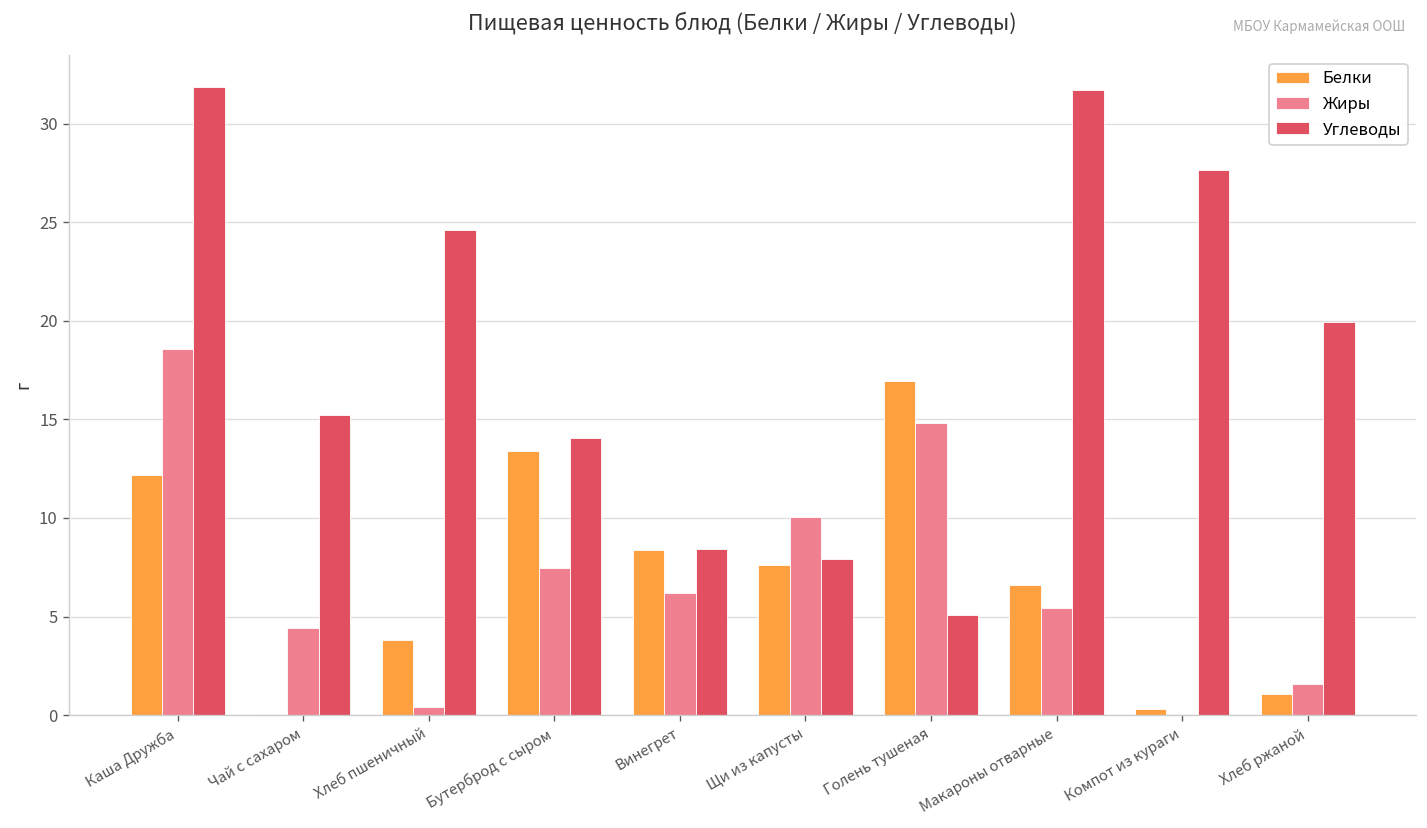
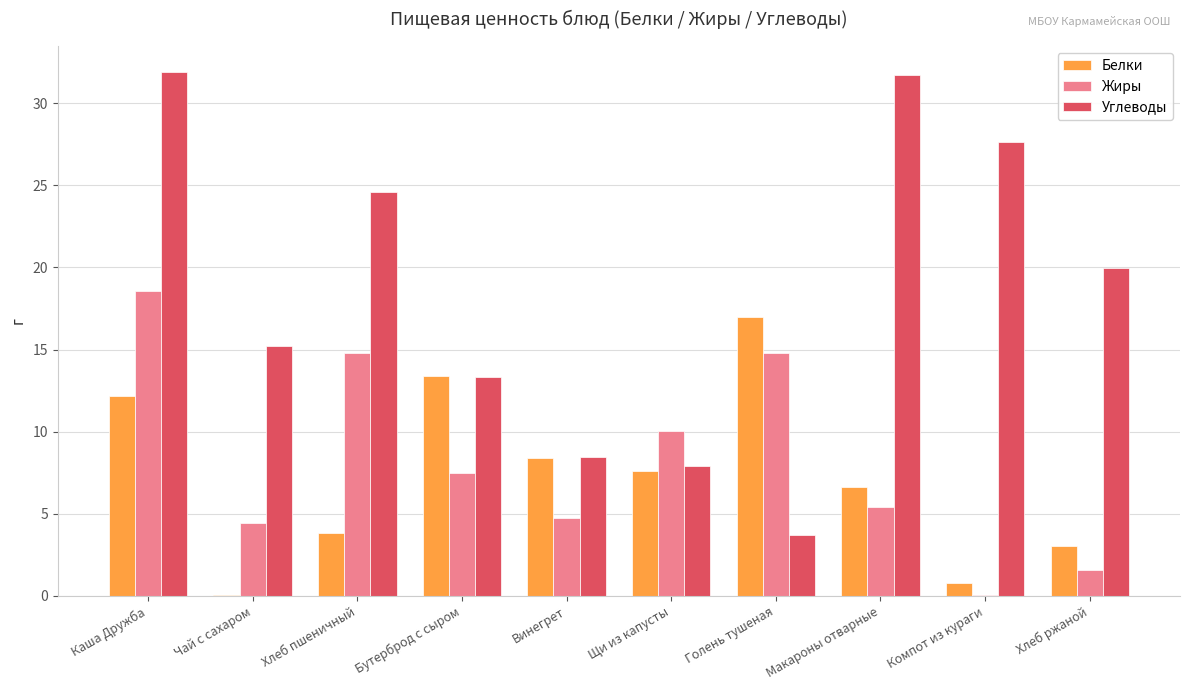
Жиры, Хлеб пшеничный: 0.4 -> 14.8
Углеводы, Бутерброд с сыром: 14.1 -> 13.3
Жиры, Винегрет: 6.2 -> 4.7
Углеводы, Голень тушеная: 5.1 -> 3.7
Белки, Компот из кураги: 0.3 -> 0.8
Белки, Хлеб ржаной: 1.1 -> 3.1
